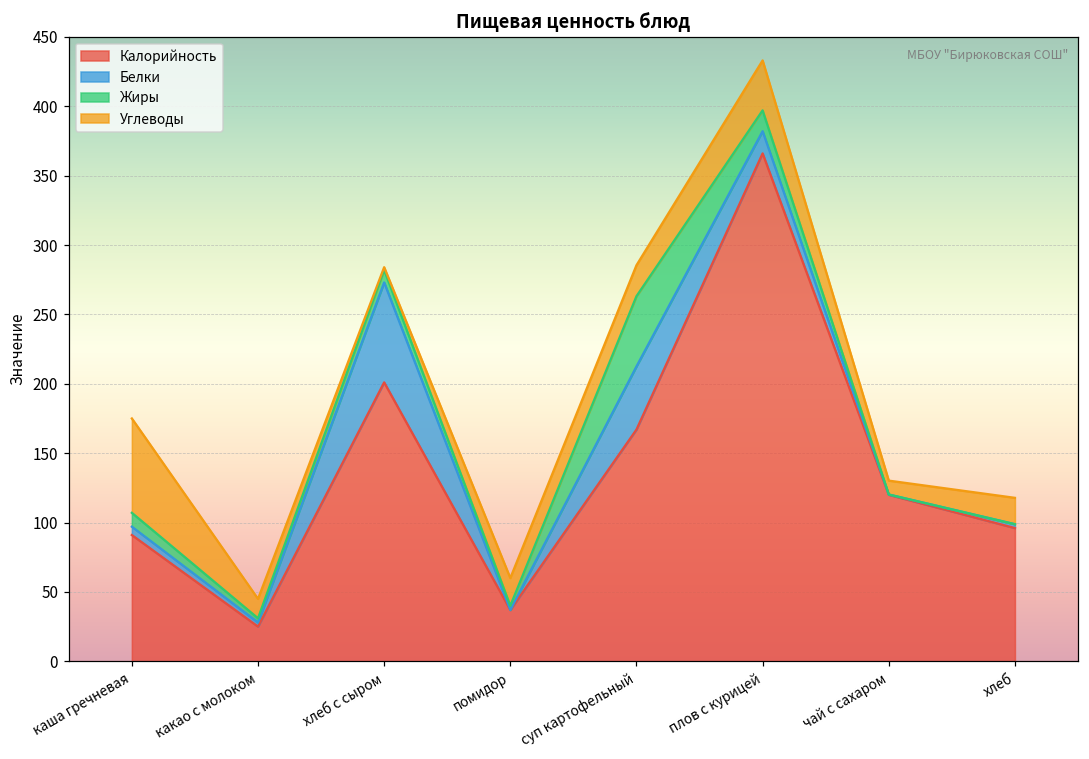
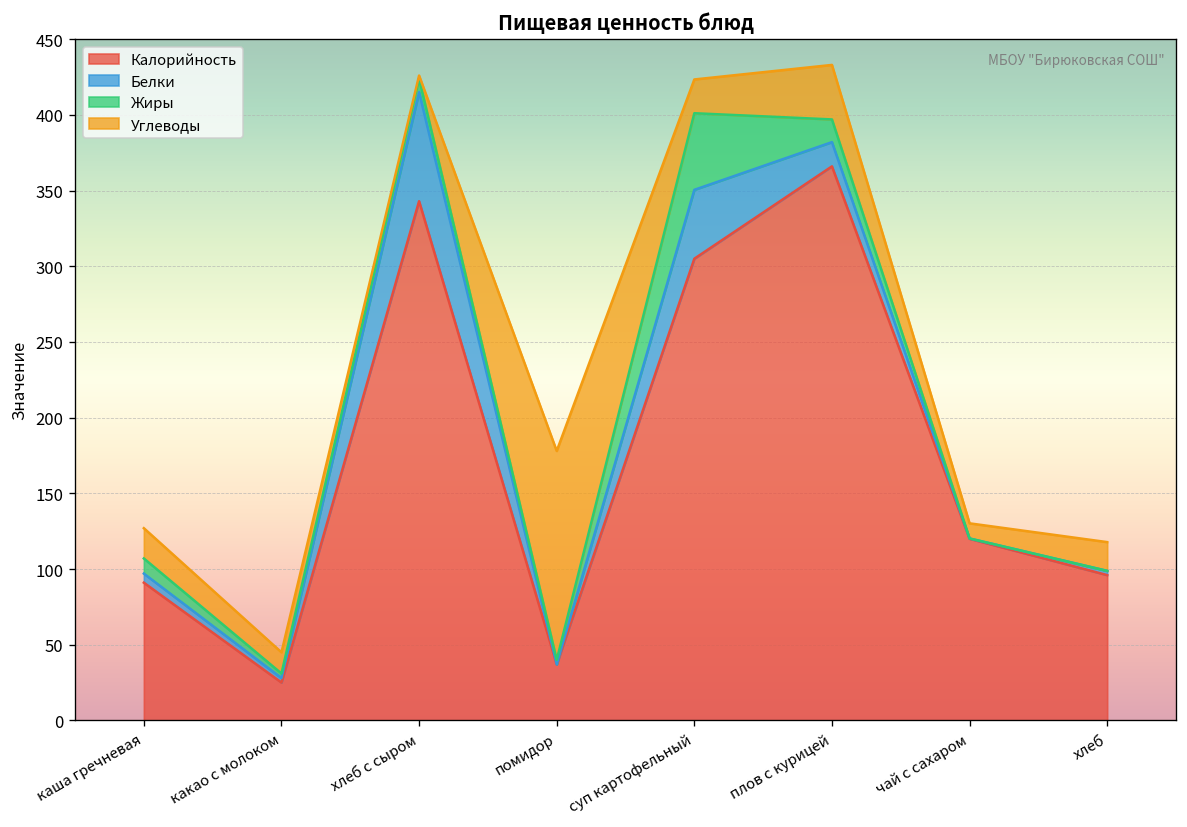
Углеводы, каша гречневая: 68 -> 20
Калорийность, хлеб с сыром: 201 -> 343
Углеводы, помидор: 20 -> 138
Калорийность, суп картофельный: 167 -> 305
